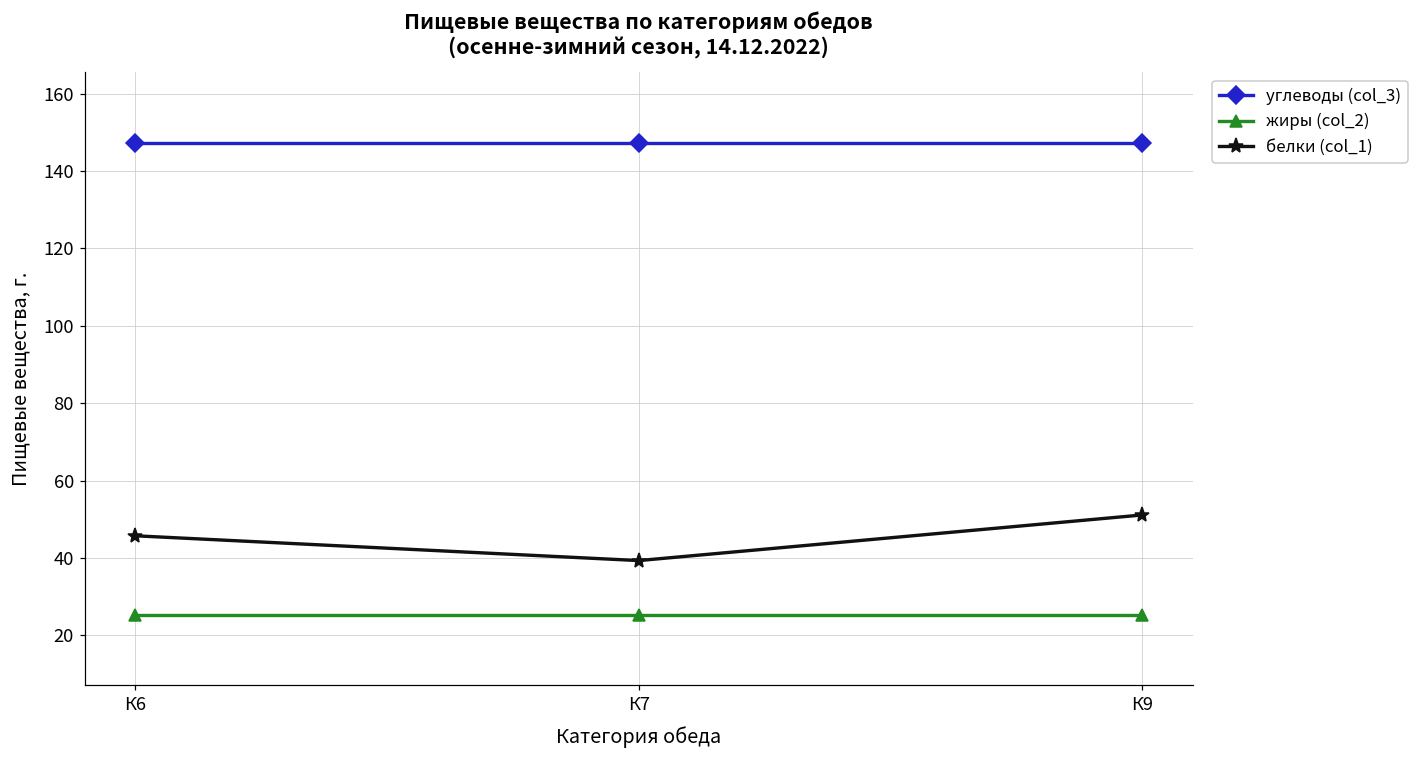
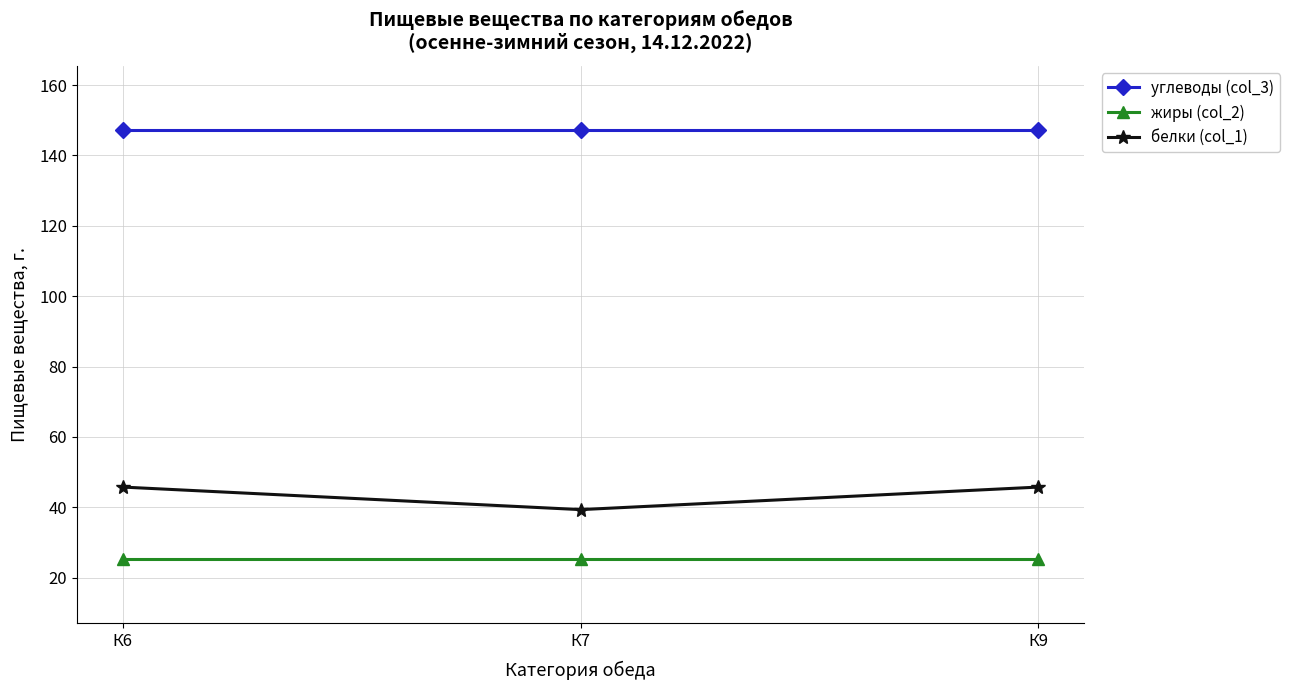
белки (col_1), К9: 51 -> 46
